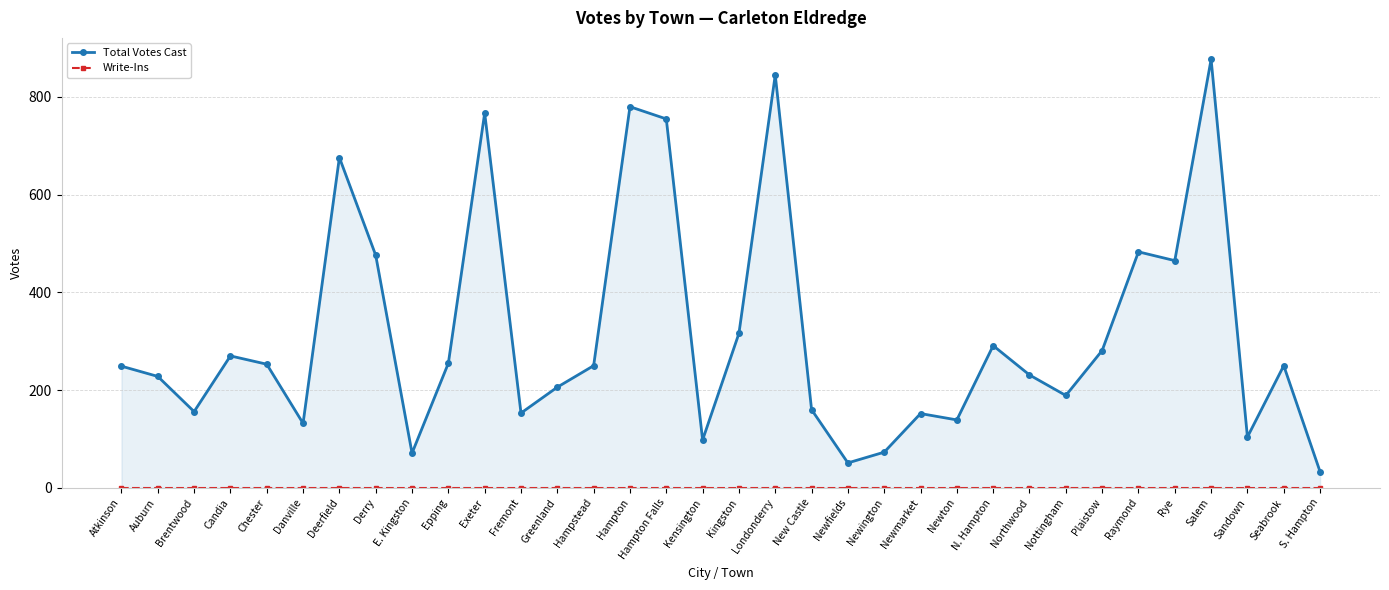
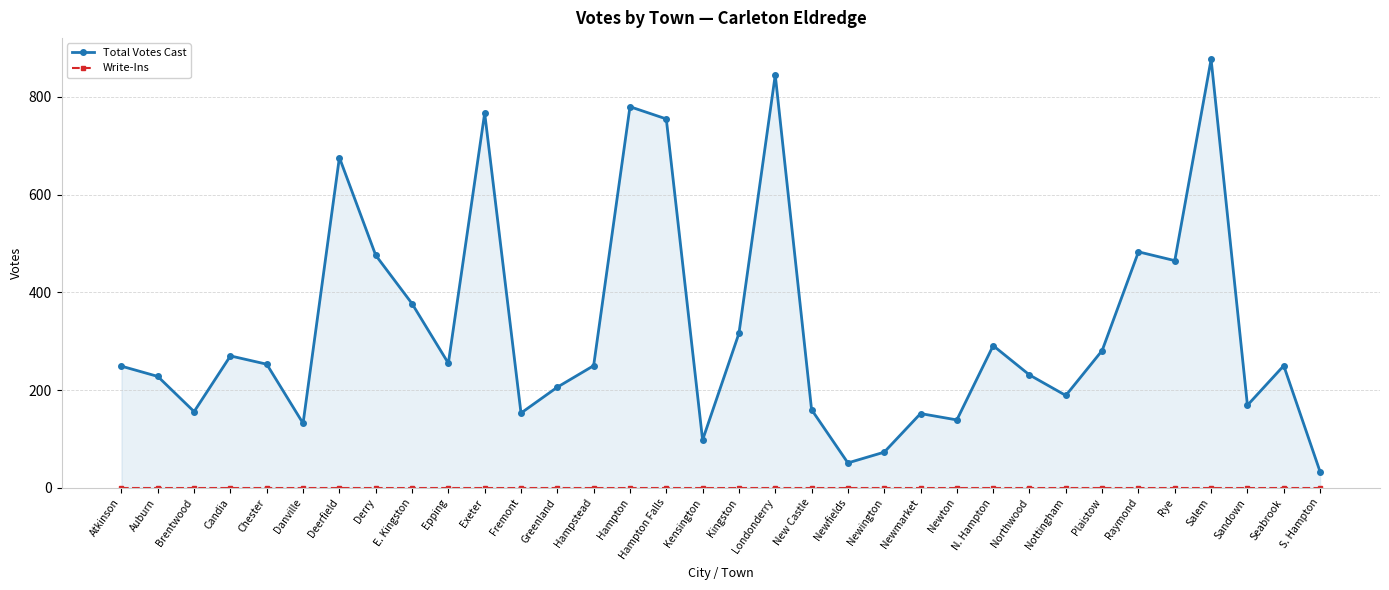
Total Votes Cast, E. Kingston: 70 -> 380
Total Votes Cast, Sandown: 100 -> 170
